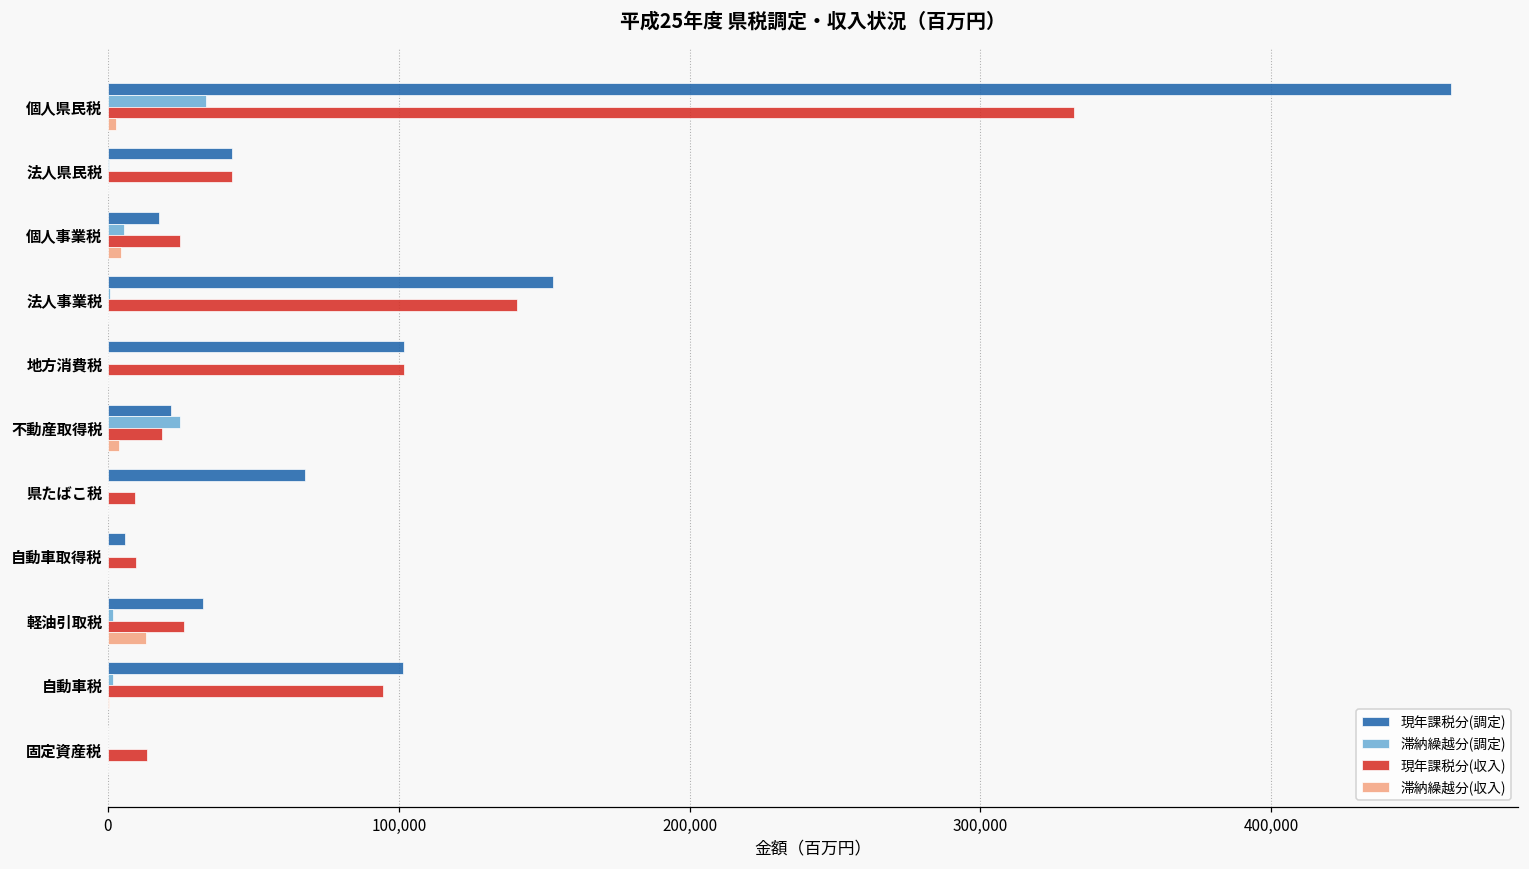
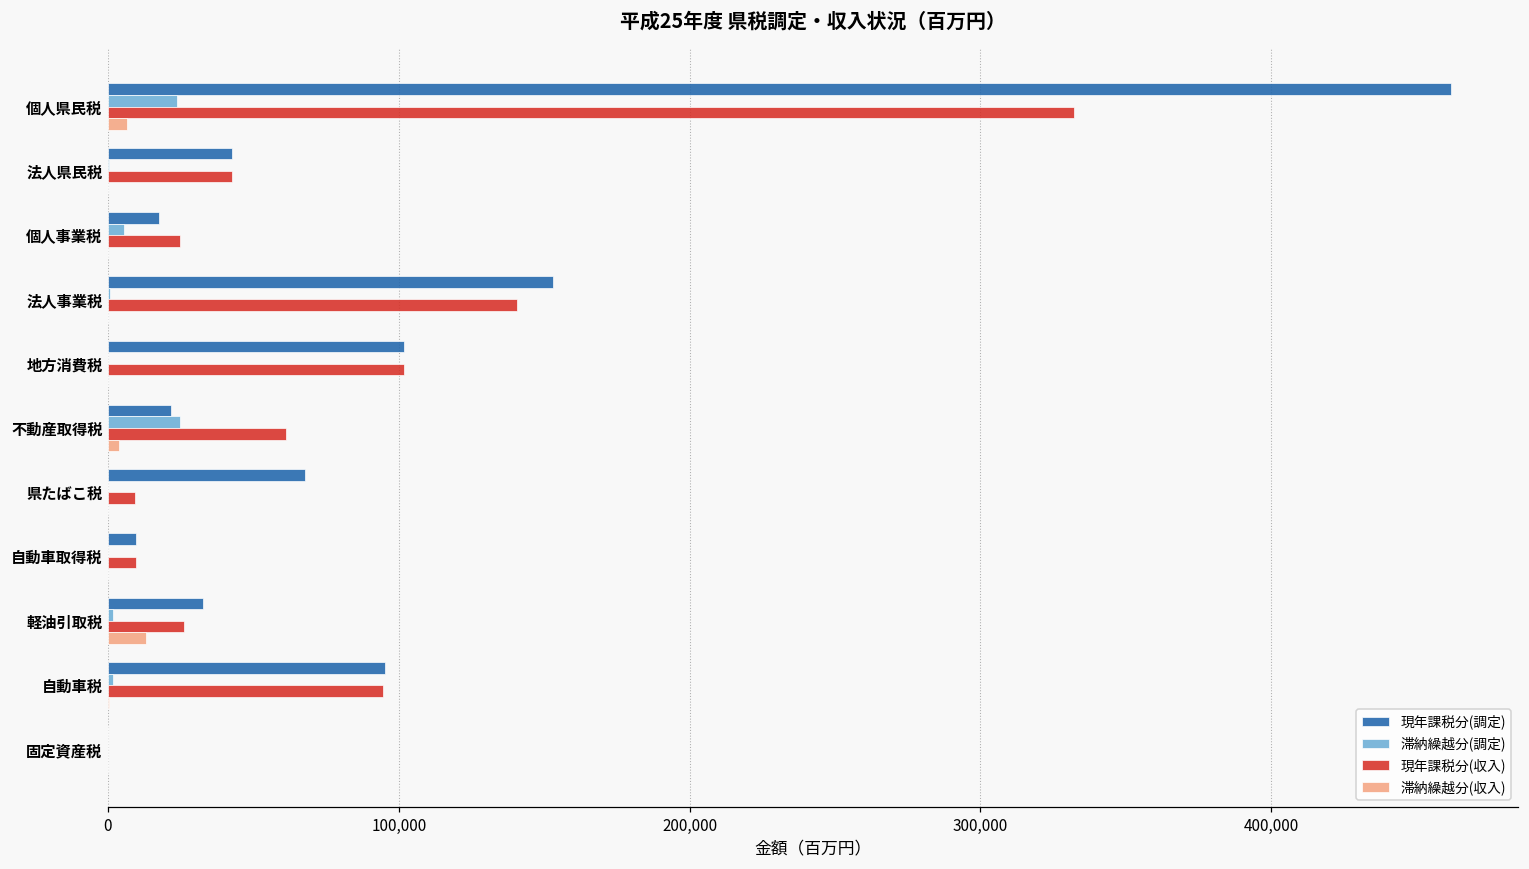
滞納繰越分(調定), 個人県民税: 34,000 -> 24,000
滞納繰越分(収入), 個人県民税: 3,000 -> 6,000
滞納繰越分(収入), 個人事業税: 4,000 -> 0
現年課税分(収入), 不動産取得税: 18,000 -> 61,000
現年課税分(調定), 自動車取得税: 6,000 -> 10,000
現年課税分(調定), 自動車税: 102,000 -> 95,000
現年課税分(収入), 固定資産税: 14,000 -> 0
